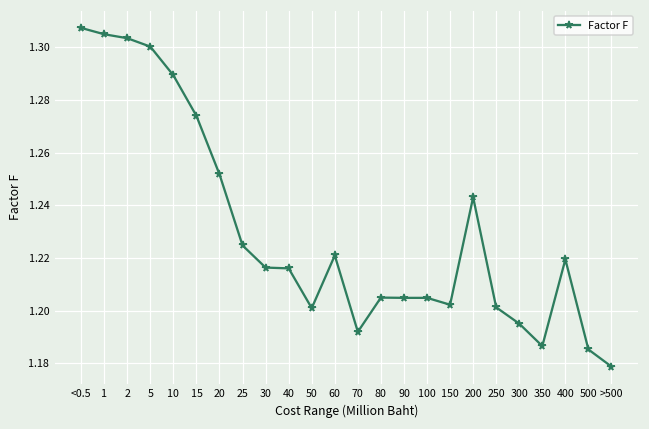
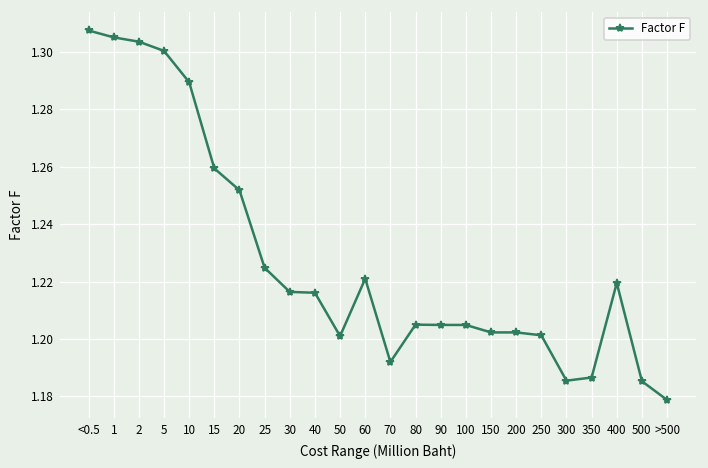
15: 1.274 -> 1.259
200: 1.243 -> 1.202
300: 1.195 -> 1.186
